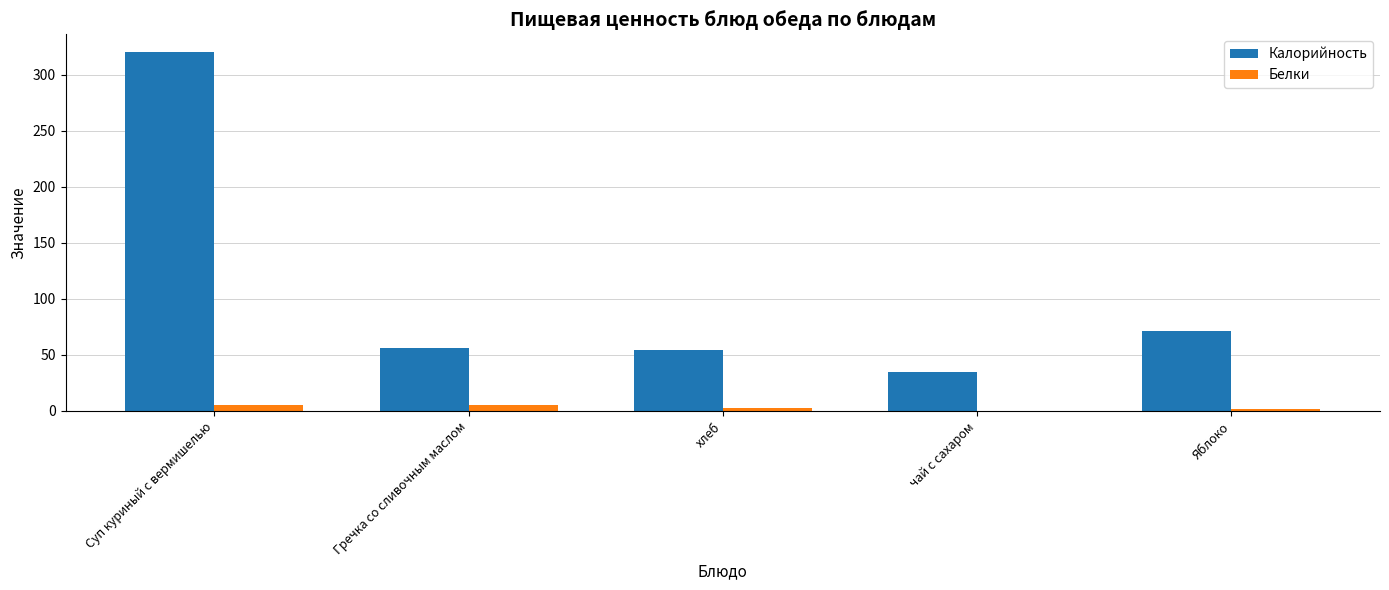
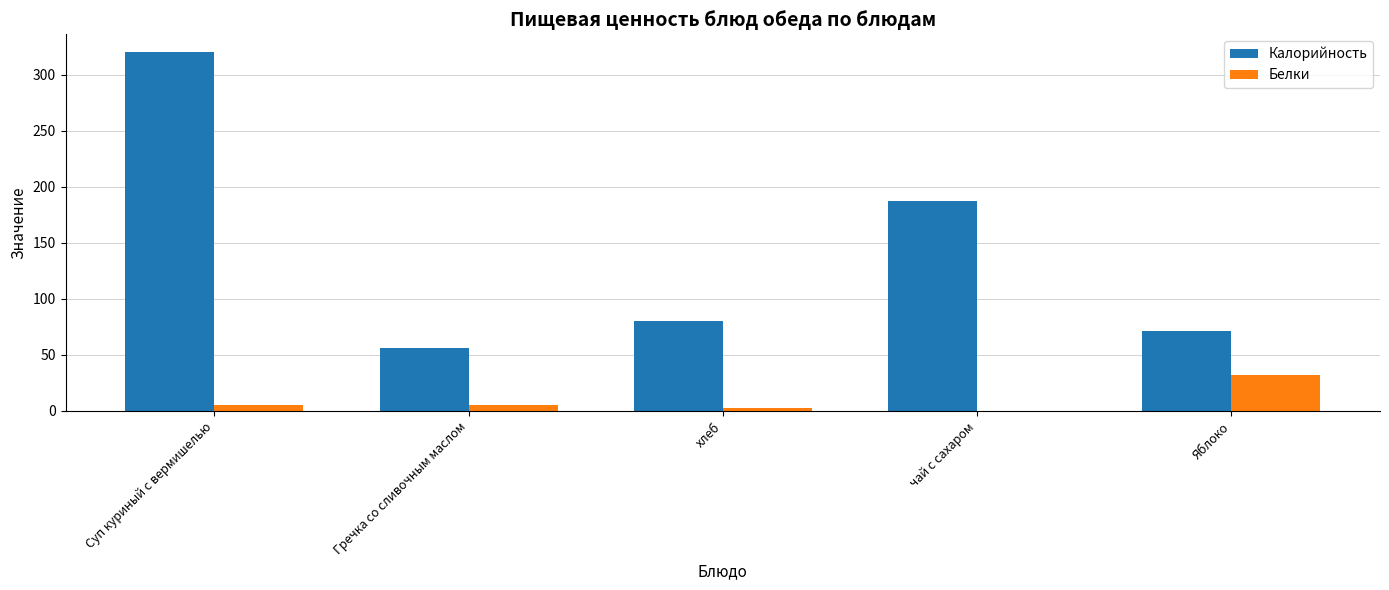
Калорийность, хлеб: 54 -> 80
Калорийность, чай с сахаром: 35 -> 187
Белки, Яблоко: 2 -> 32
